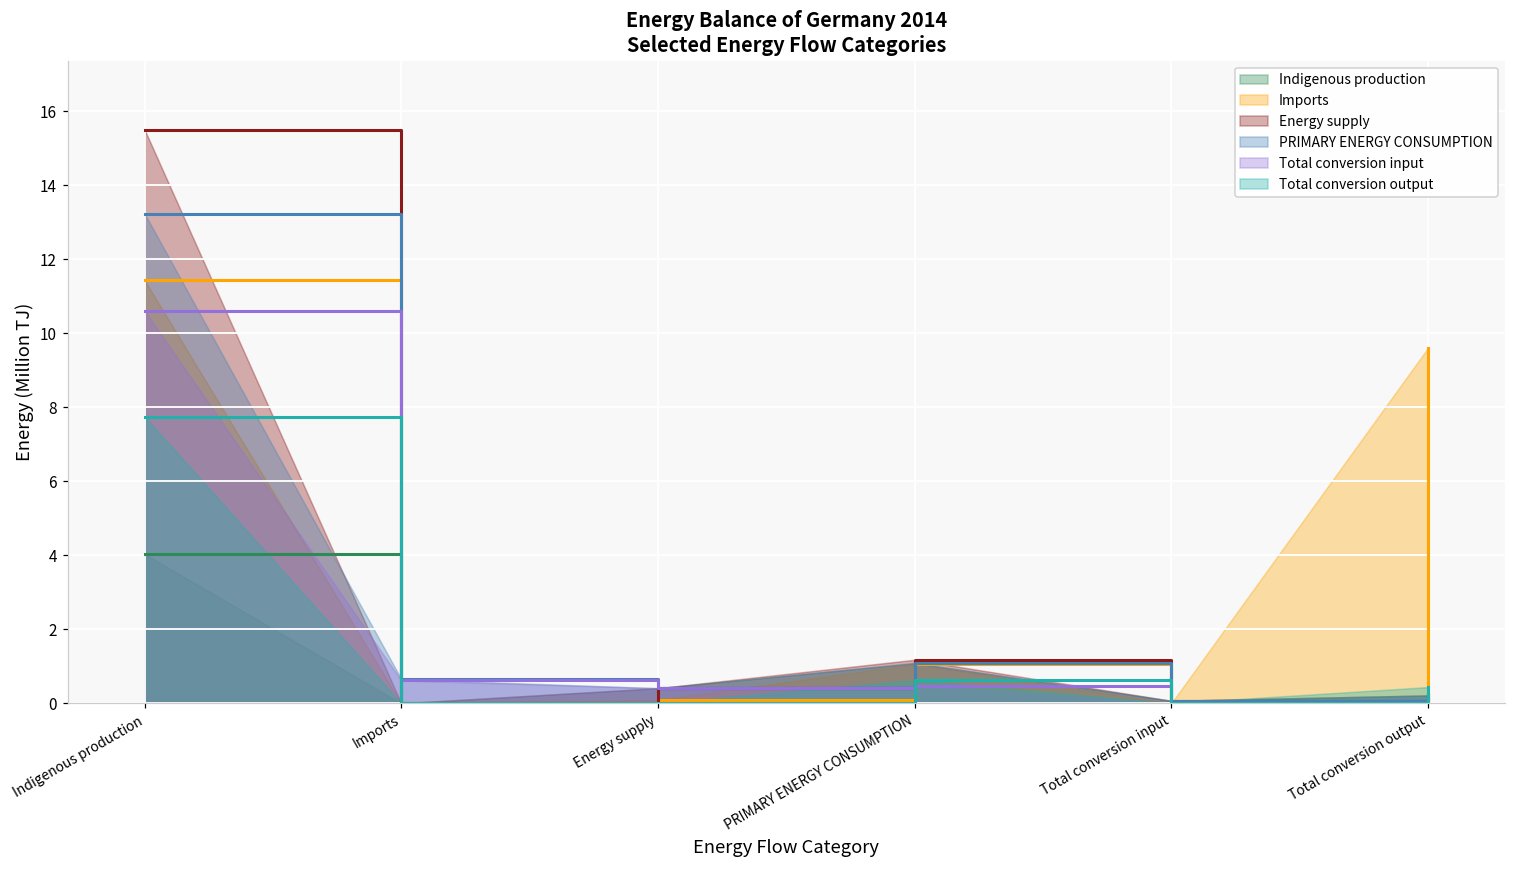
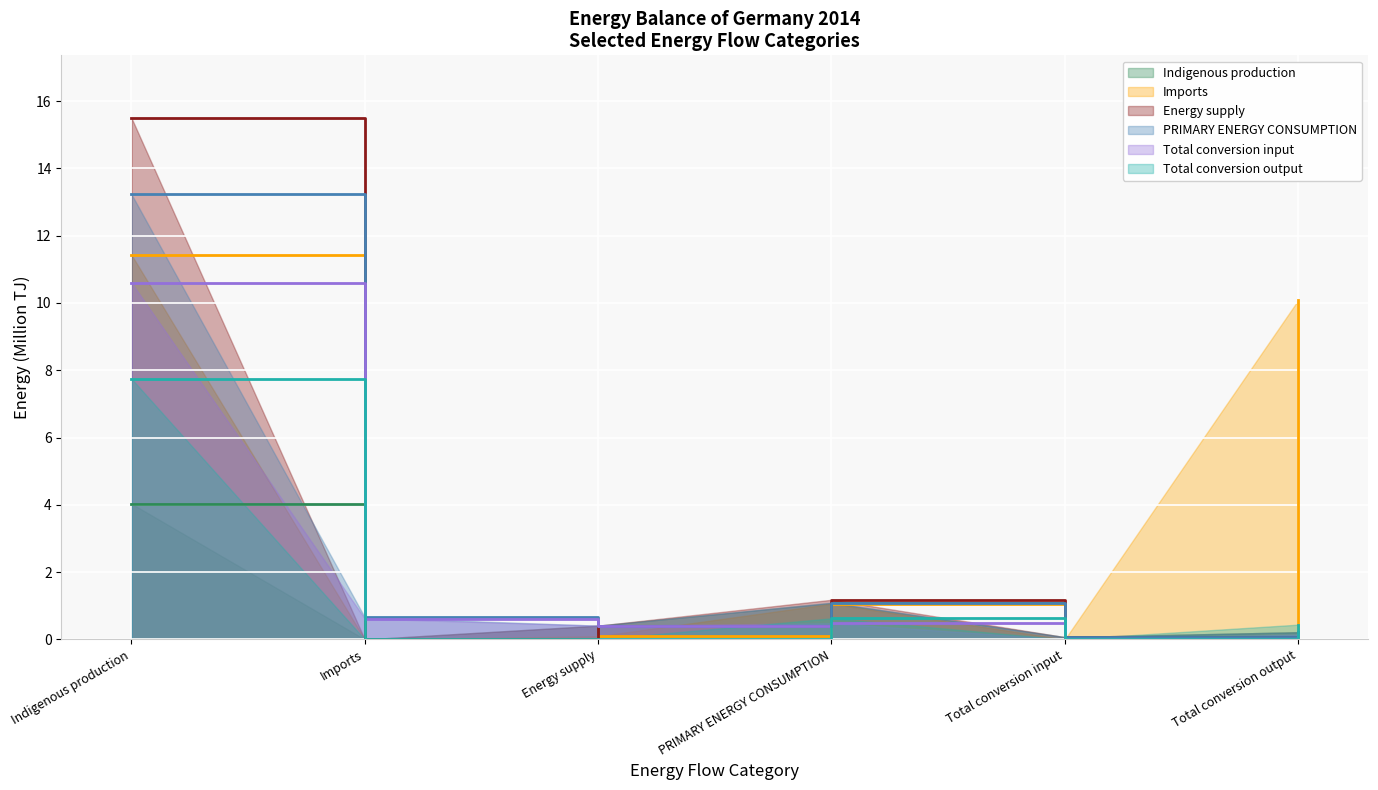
Imports, Total conversion output: 9.6 -> 10.1
